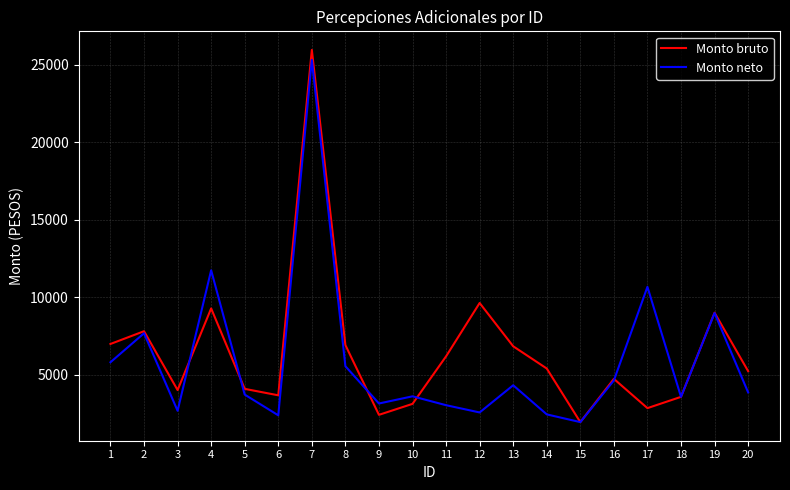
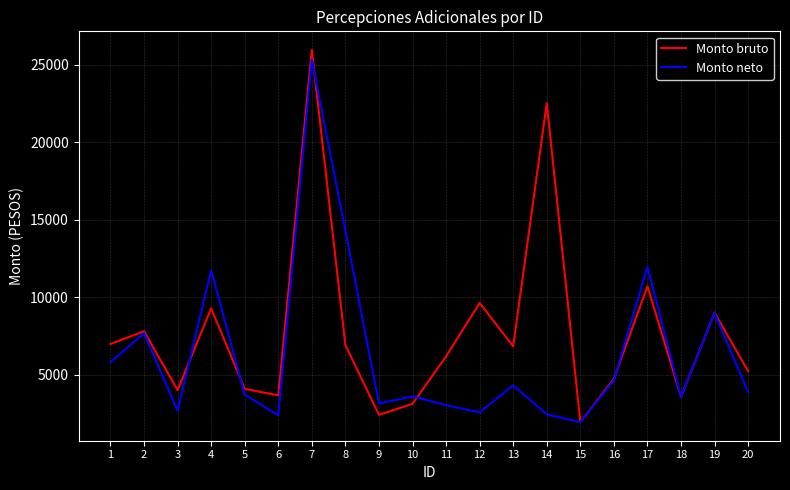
Monto neto, 8: 5500 -> 14300
Monto bruto, 14: 5400 -> 22500
Monto bruto, 17: 2800 -> 10700
Monto neto, 17: 10700 -> 12000
